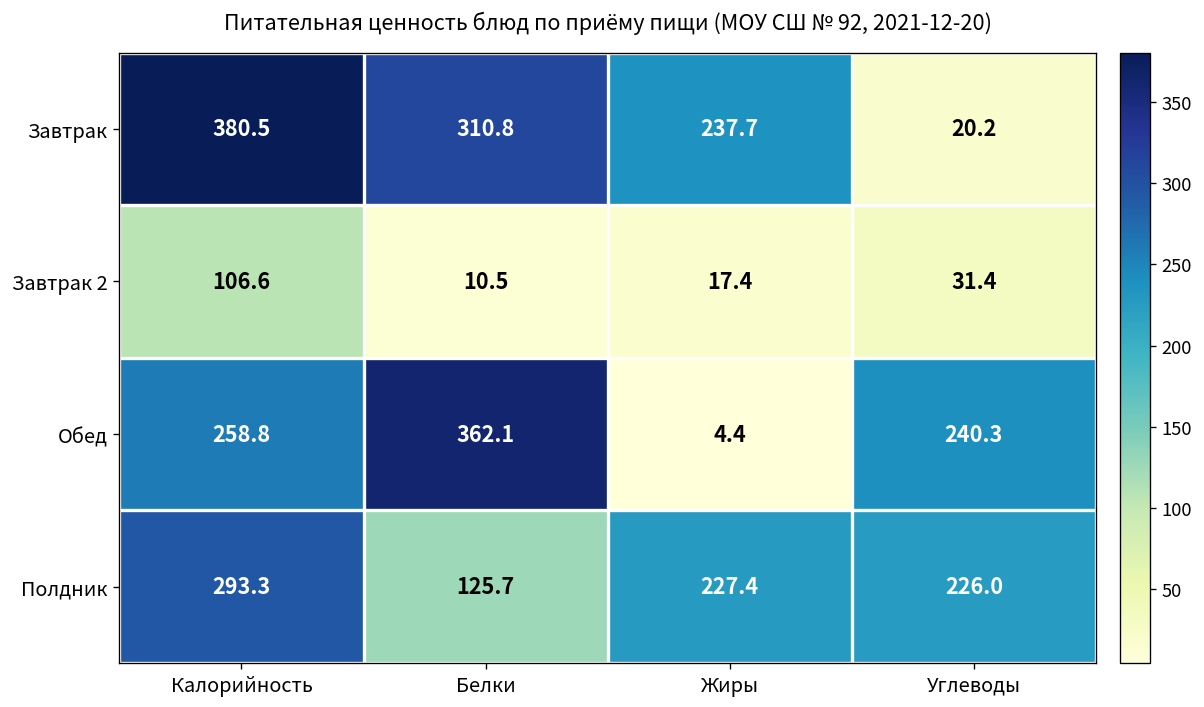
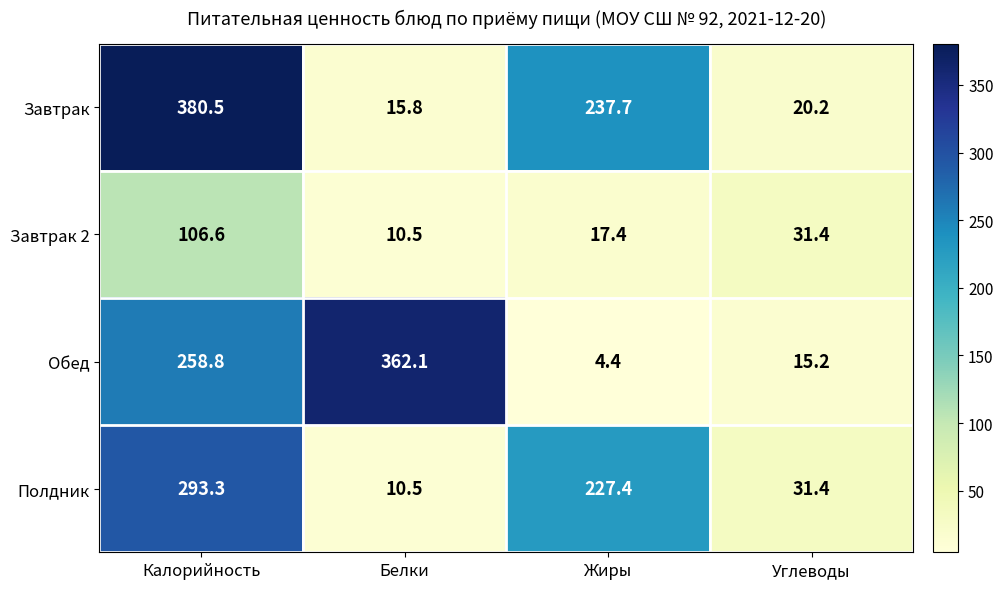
Завтрак, Белки: 310.8 -> 15.8
Обед, Углеводы: 240.3 -> 15.2
Полдник, Белки: 125.7 -> 10.5
Полдник, Углеводы: 226.0 -> 31.4
